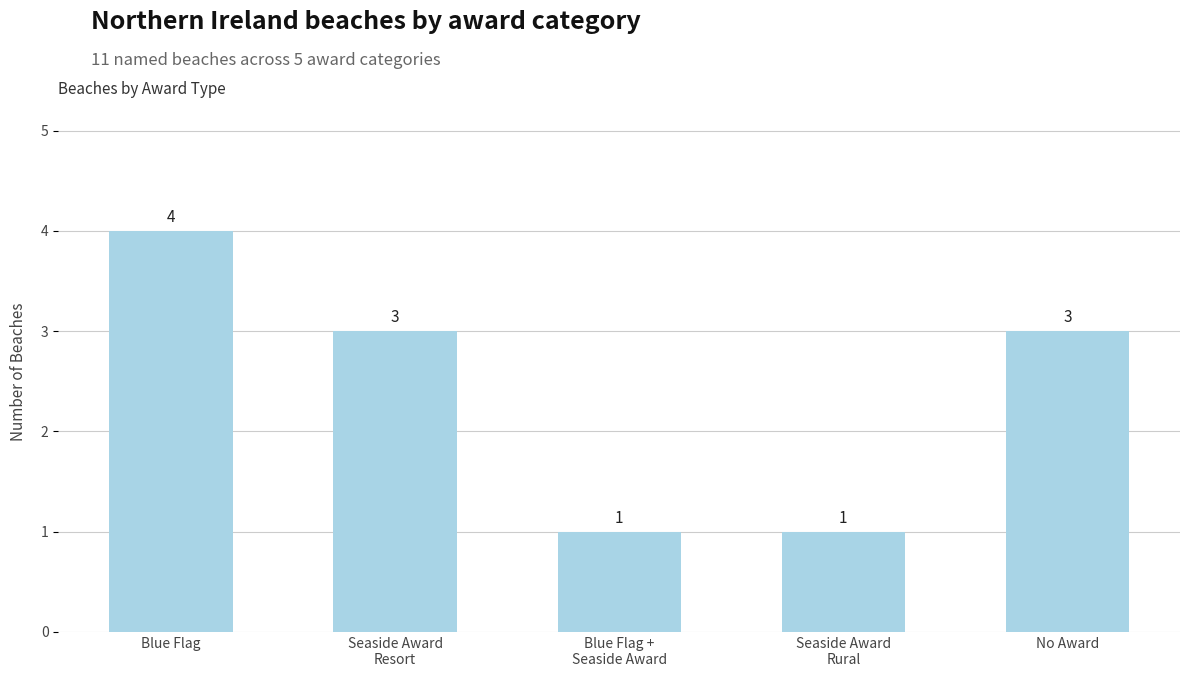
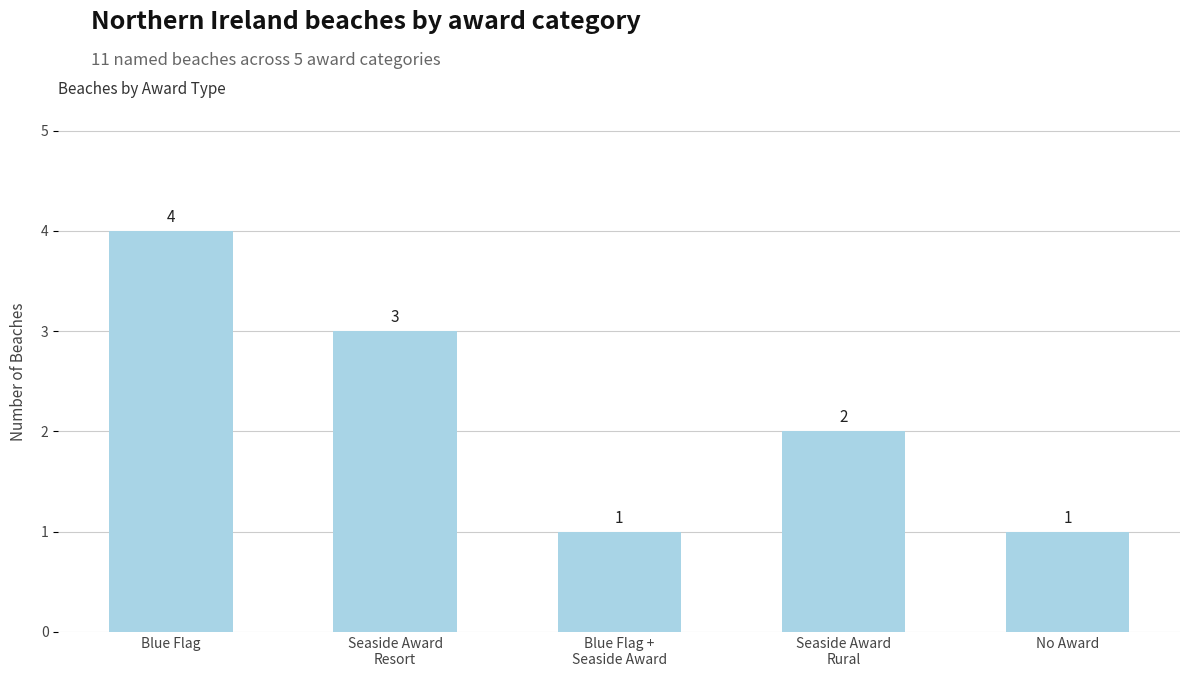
Seaside Award Rural: 1 -> 2
No Award: 3 -> 1
